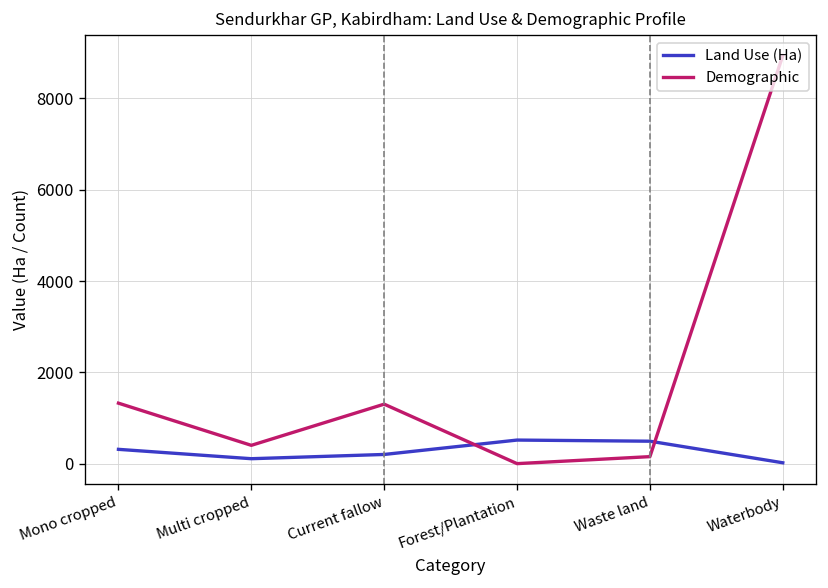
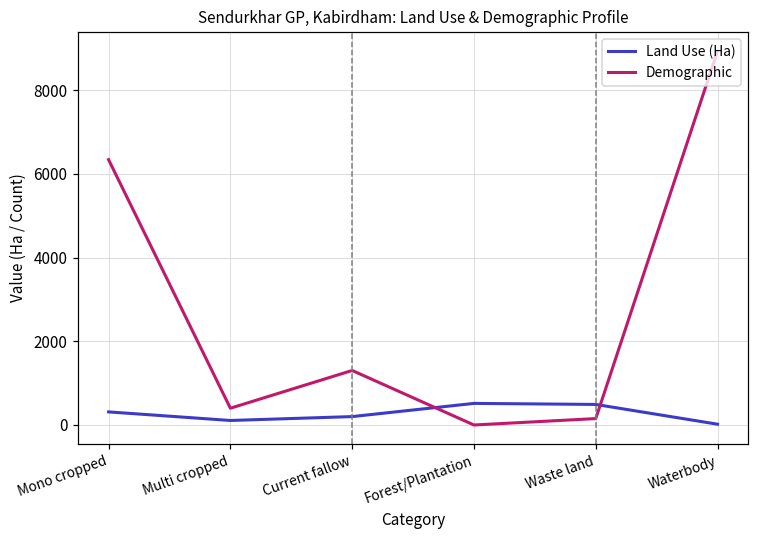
Demographic, Mono cropped: 1300 -> 6300
